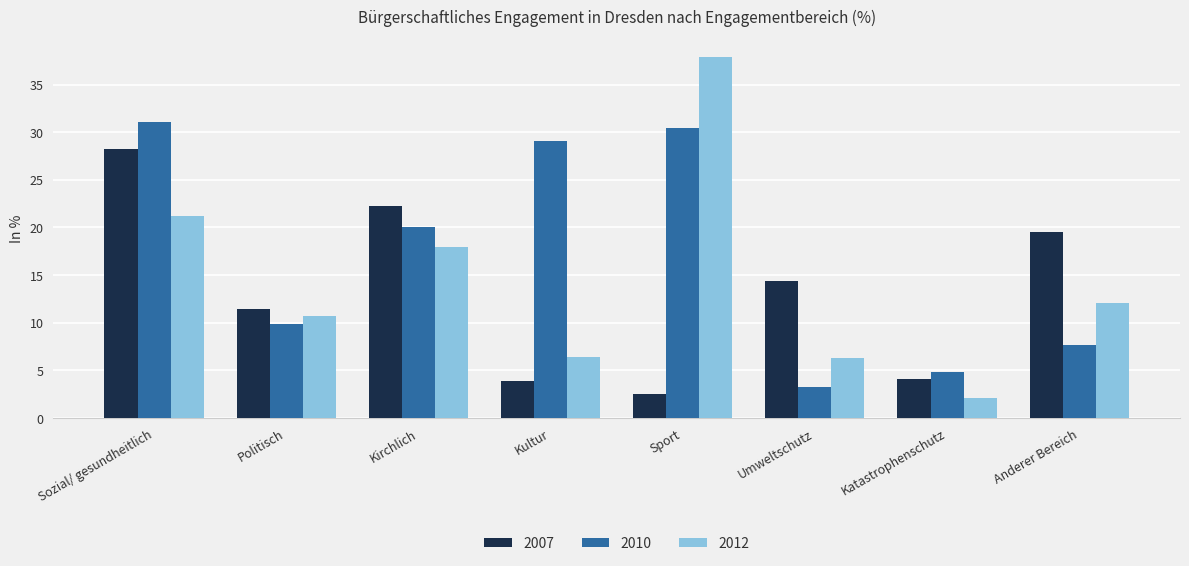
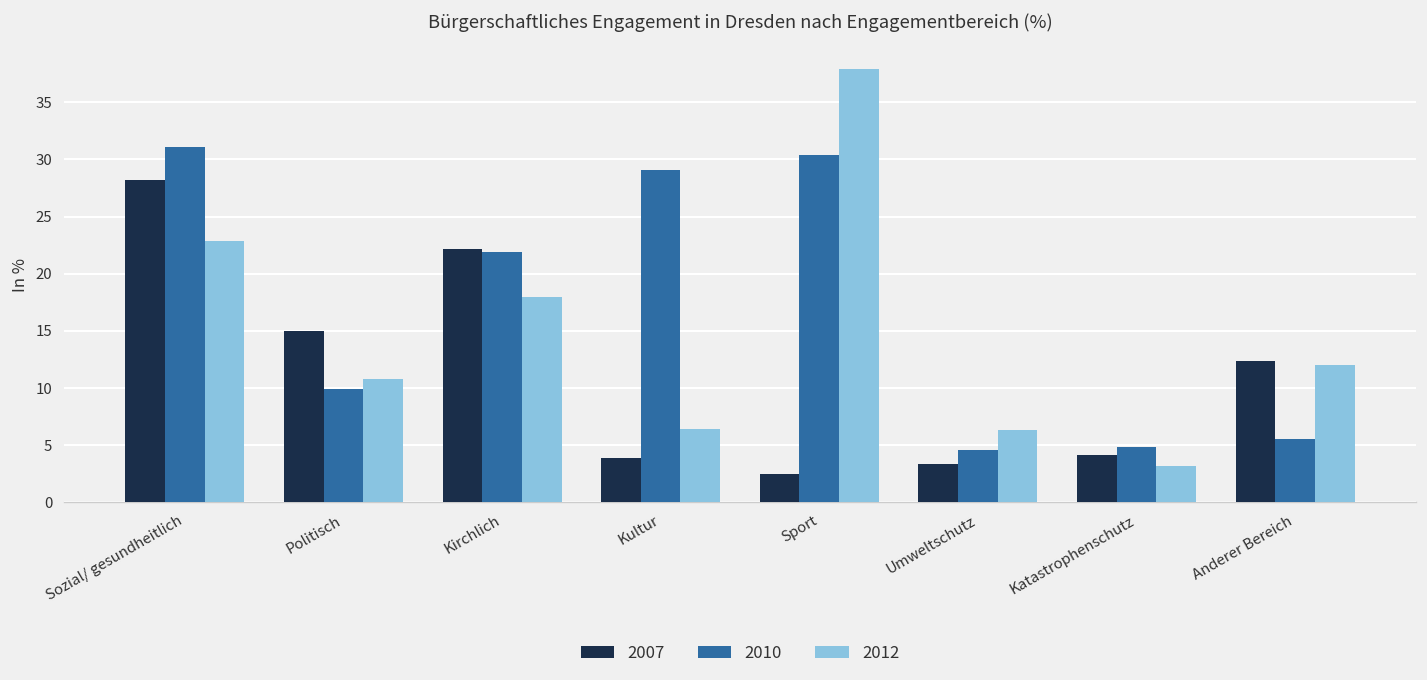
2012, Sozial/ gesundheitlich: 21 -> 23
2007, Politisch: 11 -> 15
2010, Kirchlich: 20 -> 22
2007, Umweltschutz: 14 -> 3
2010, Umweltschutz: 3 -> 5
2012, Katastrophenschutz: 2 -> 3
2007, Anderer Bereich: 19 -> 12
2010, Anderer Bereich: 8 -> 6
